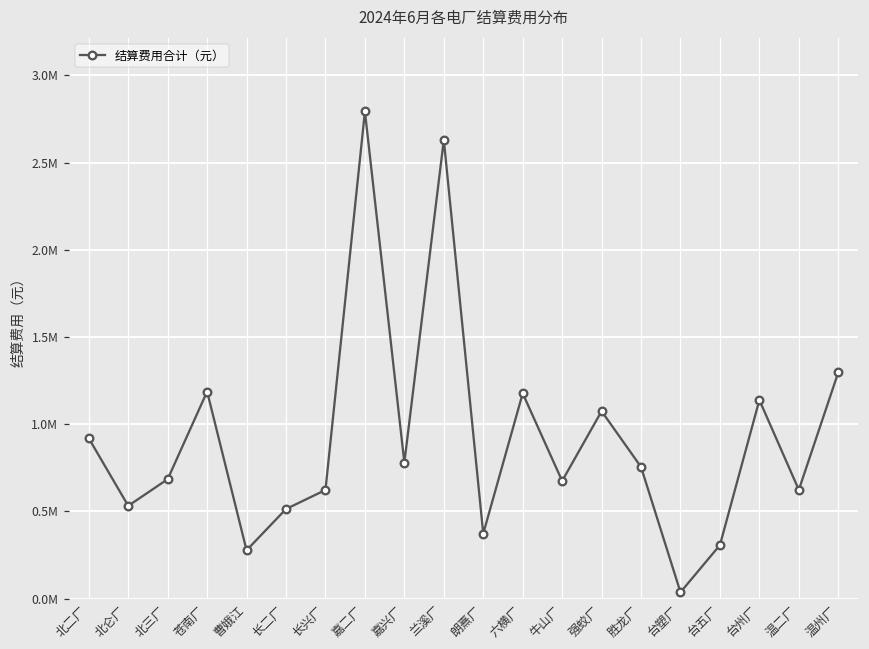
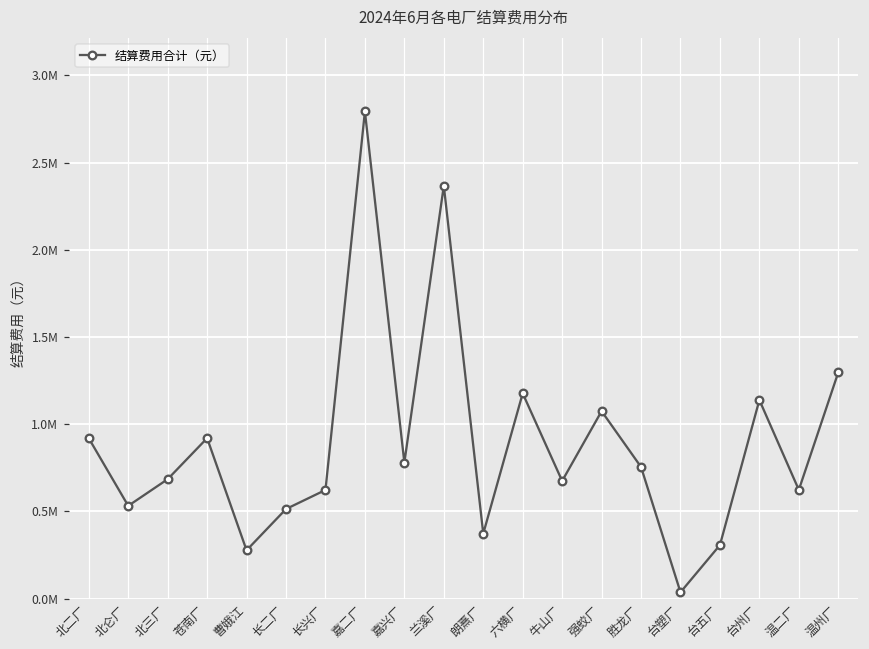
苍南厂: 1190000 -> 920000
兰溪厂: 2630000 -> 2370000
